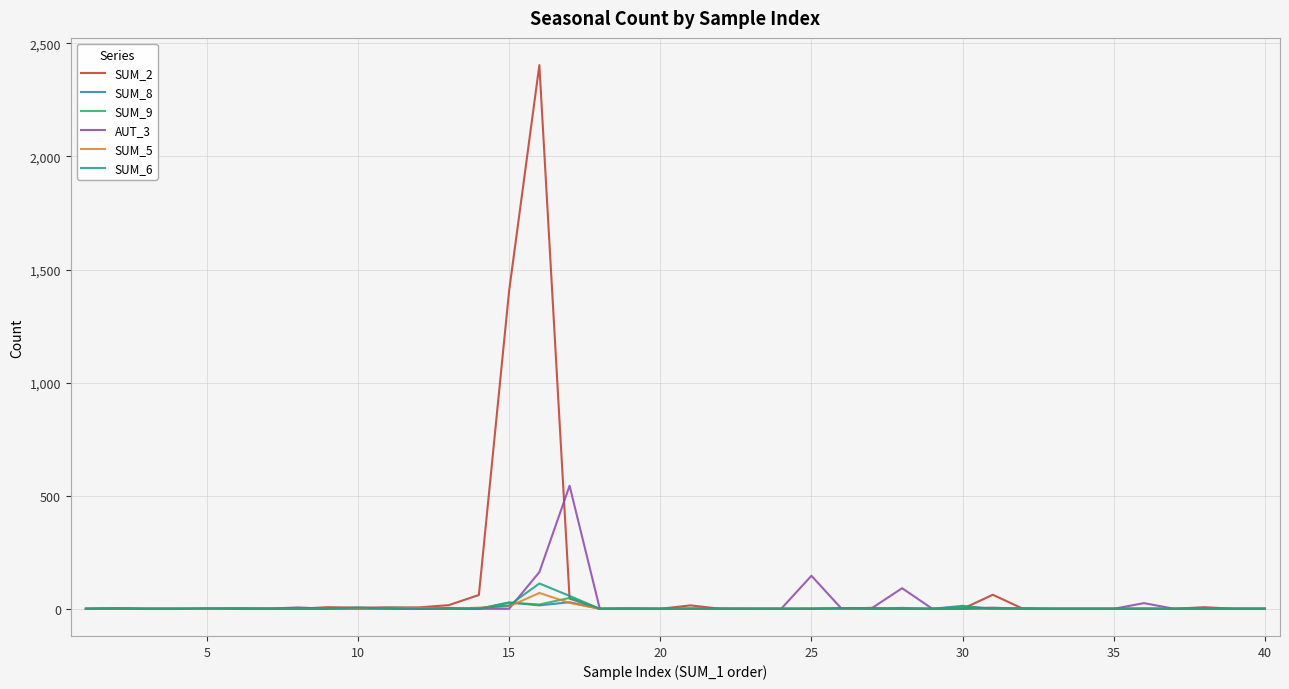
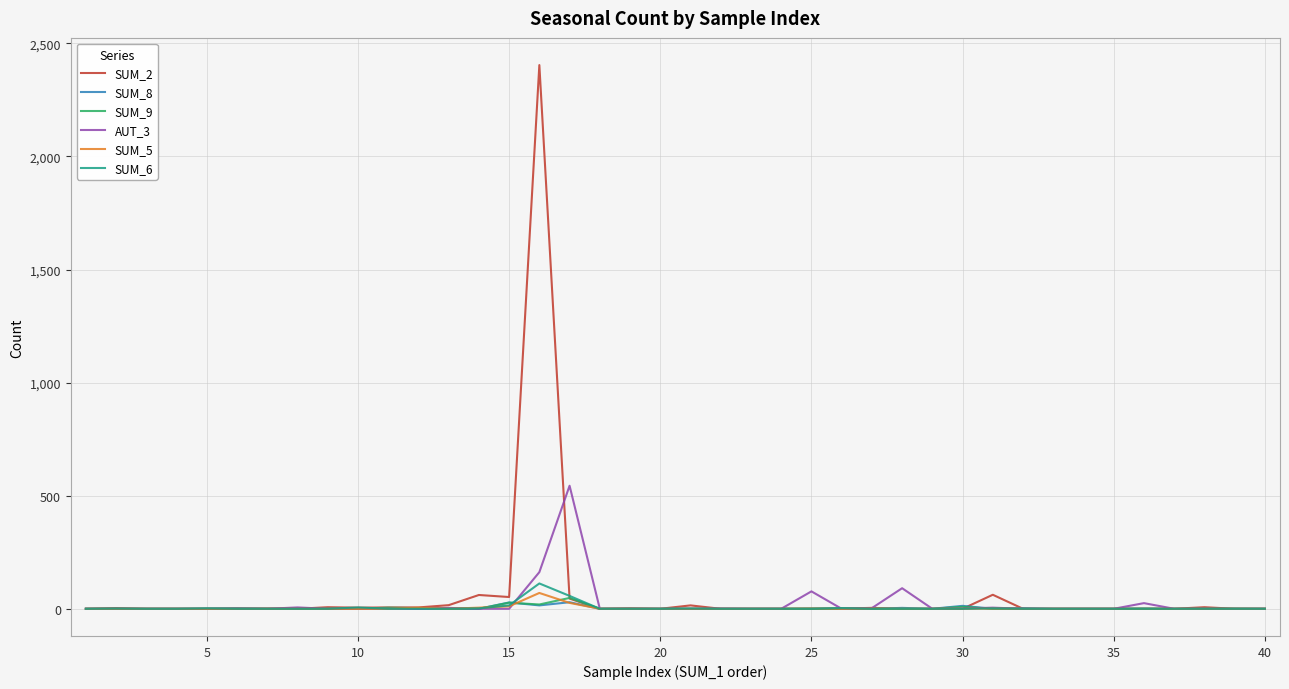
SUM_2, 15: 1,410 -> 50
AUT_3, 25: 150 -> 80
